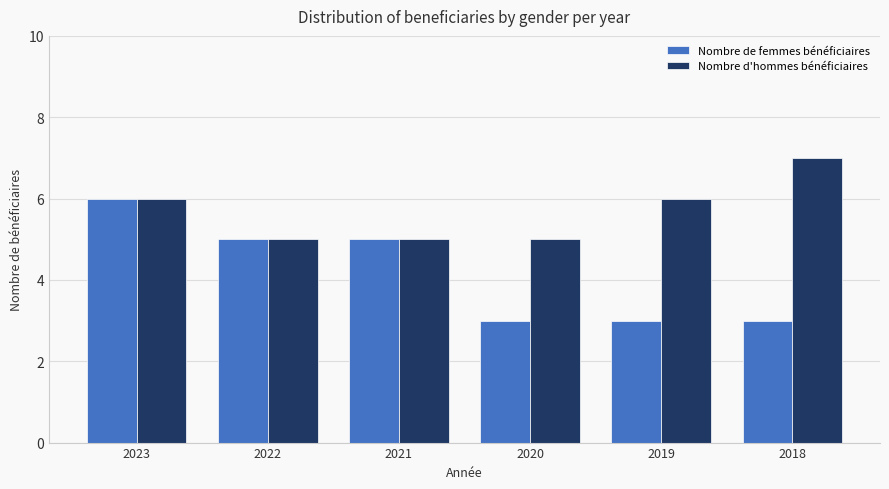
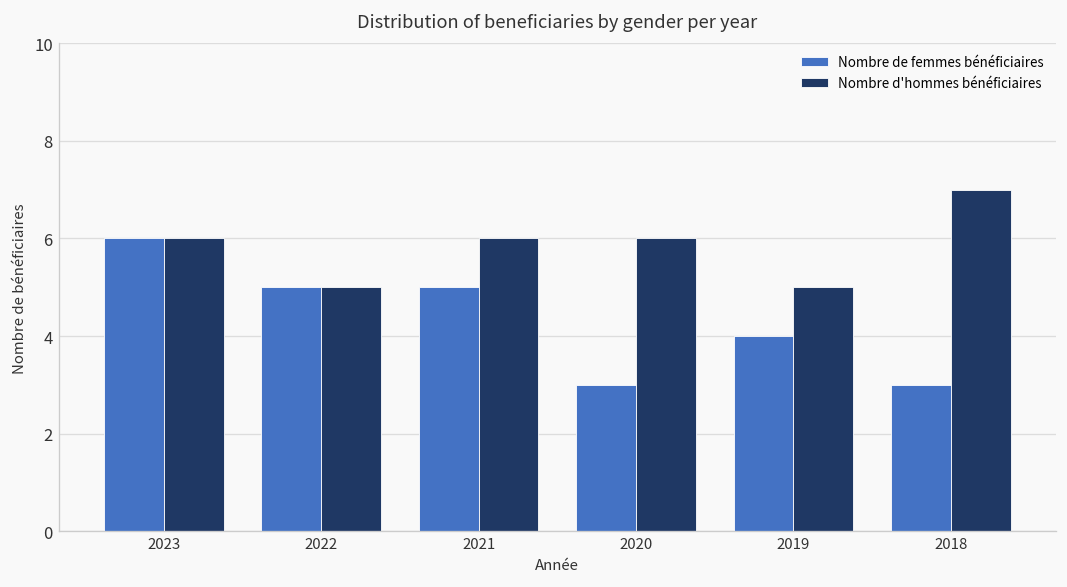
Nombre d'hommes bénéficiaires, 2021: 5 -> 6
Nombre d'hommes bénéficiaires, 2020: 5 -> 6
Nombre de femmes bénéficiaires, 2019: 3 -> 4
Nombre d'hommes bénéficiaires, 2019: 6 -> 5
